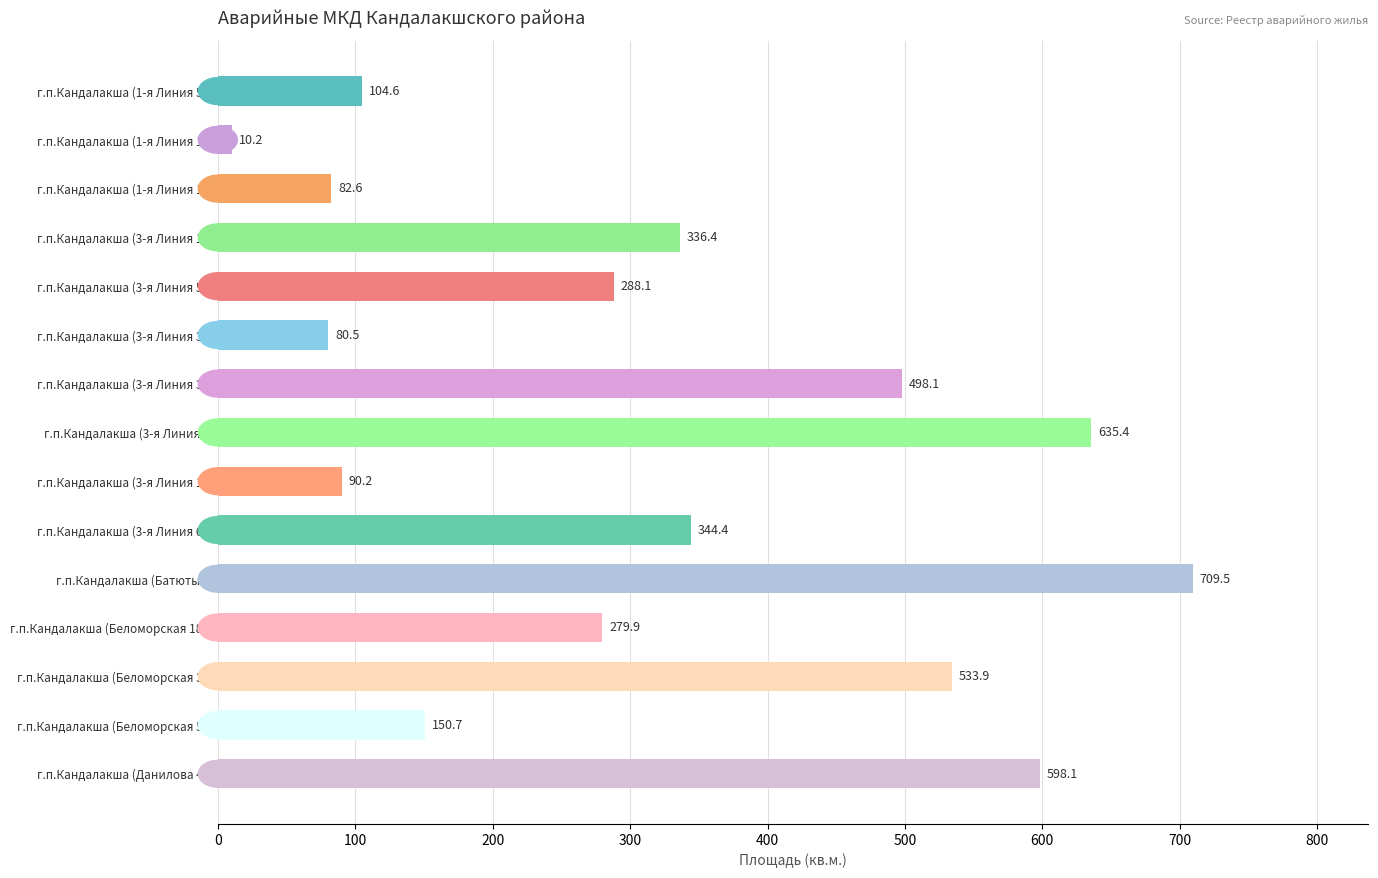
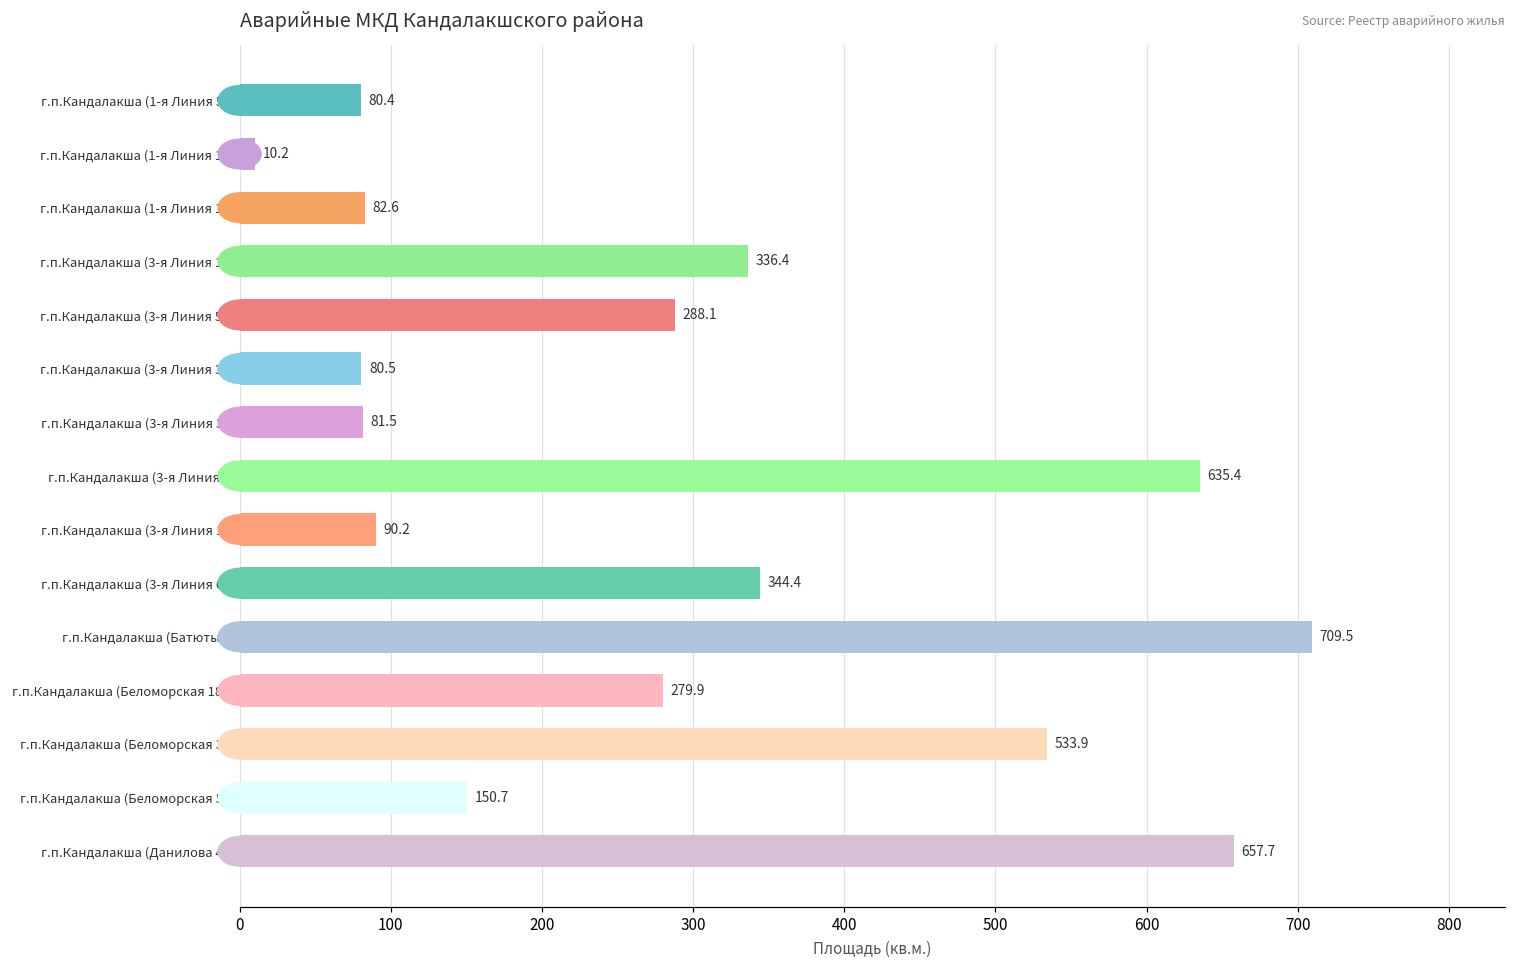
г.п.Кандалакша (1-я Линия 57): 104.6 -> 80.4
г.п.Кандалакша (3-я Линия 37): 498.1 -> 81.5
г.п.Кандалакша (Данилова 47): 598.1 -> 657.7
